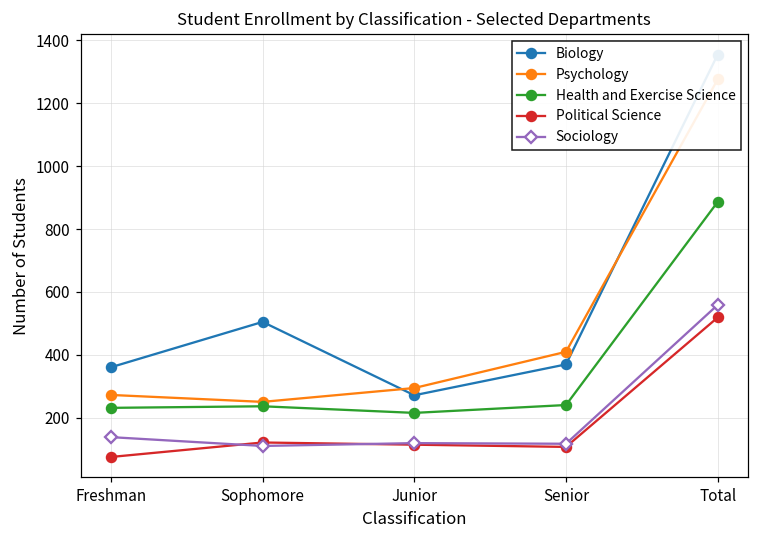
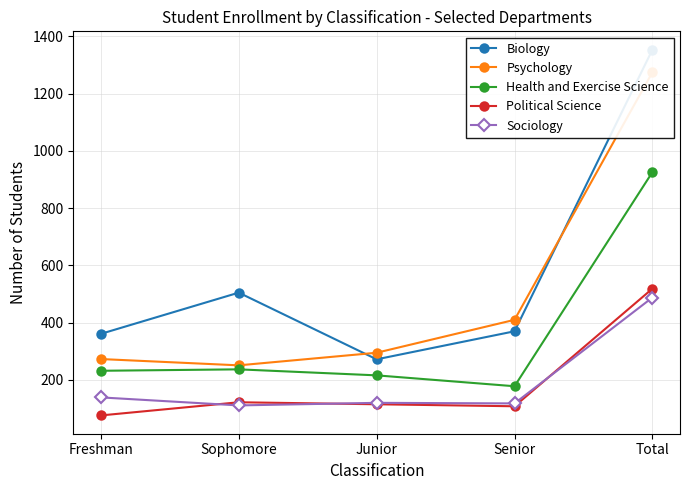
Health and Exercise Science, Senior: 240 -> 180
Health and Exercise Science, Total: 890 -> 930
Sociology, Total: 560 -> 490
